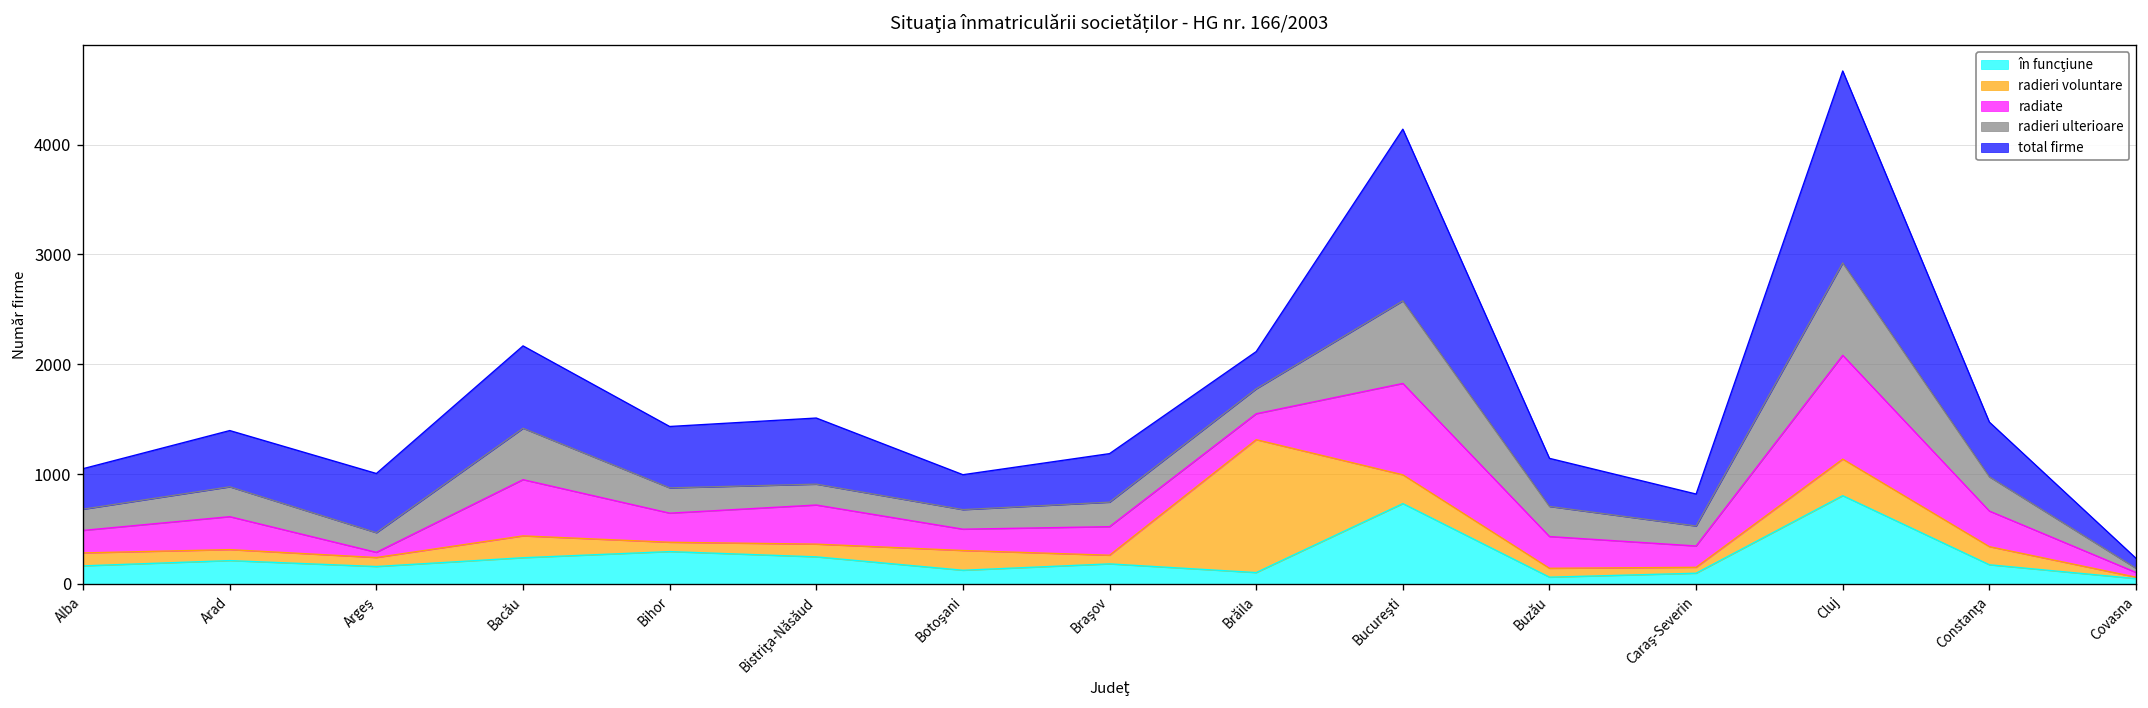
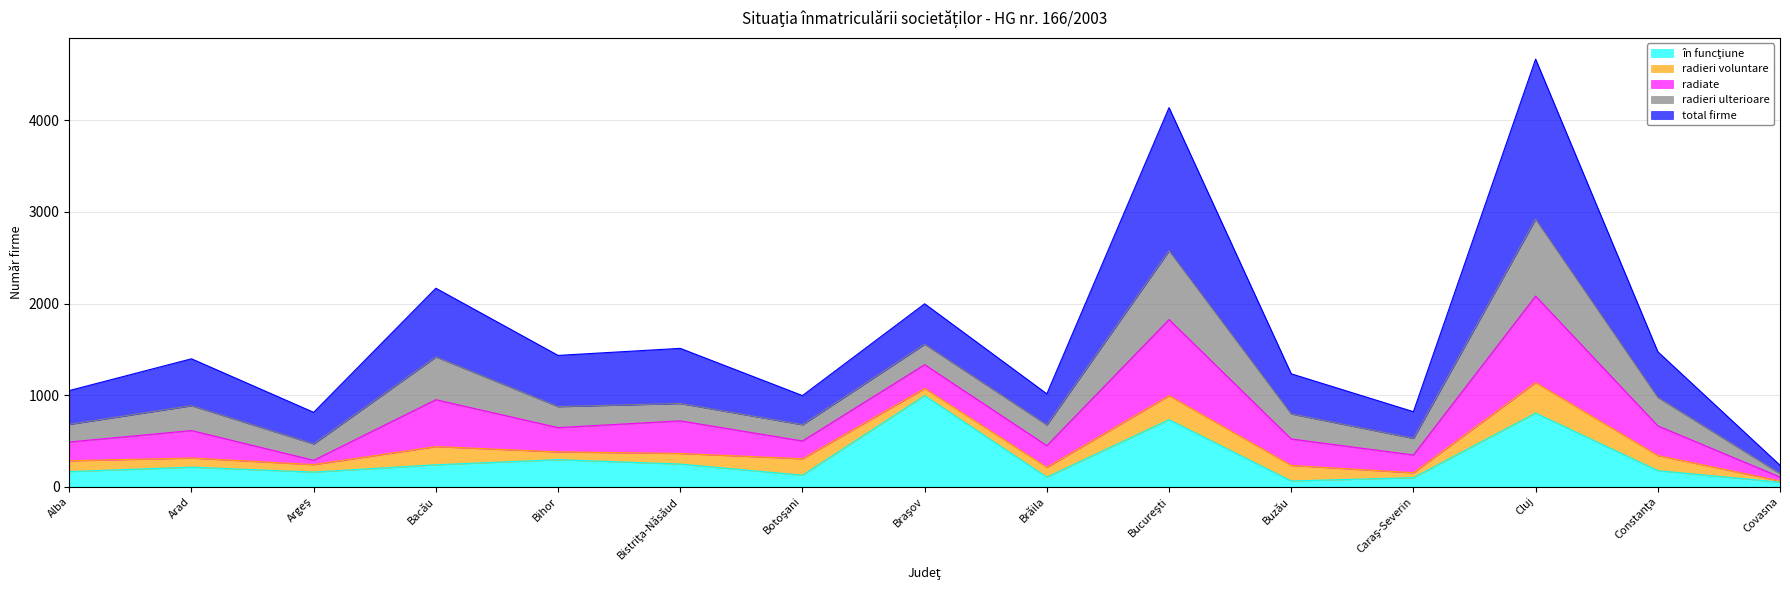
total firme, Argeş: 500 -> 300
în funcţiune, Braşov: 200 -> 1000
radieri voluntare, Brăila: 1200 -> 100
radieri voluntare, Buzău: 100 -> 200
